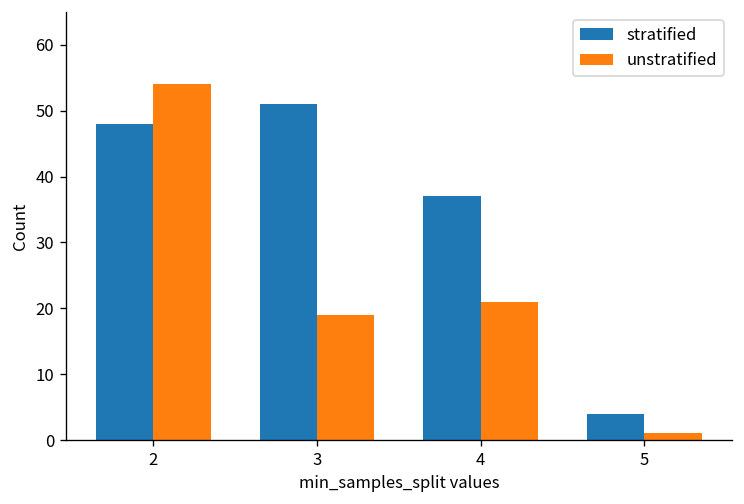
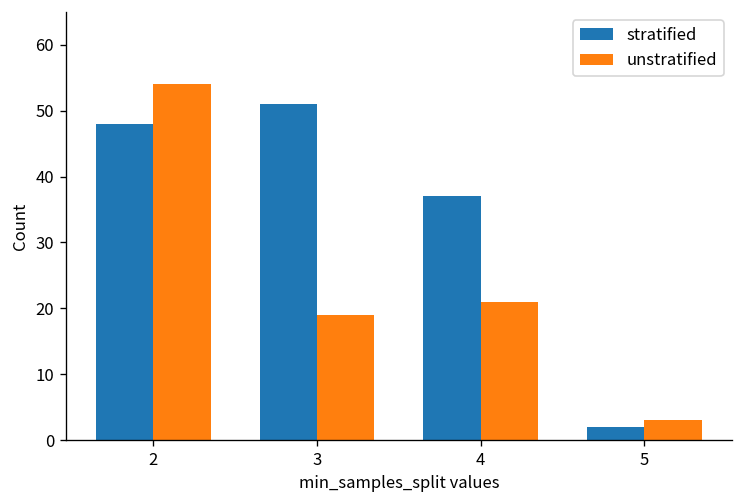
stratified, 5: 4 -> 2
unstratified, 5: 1 -> 3
